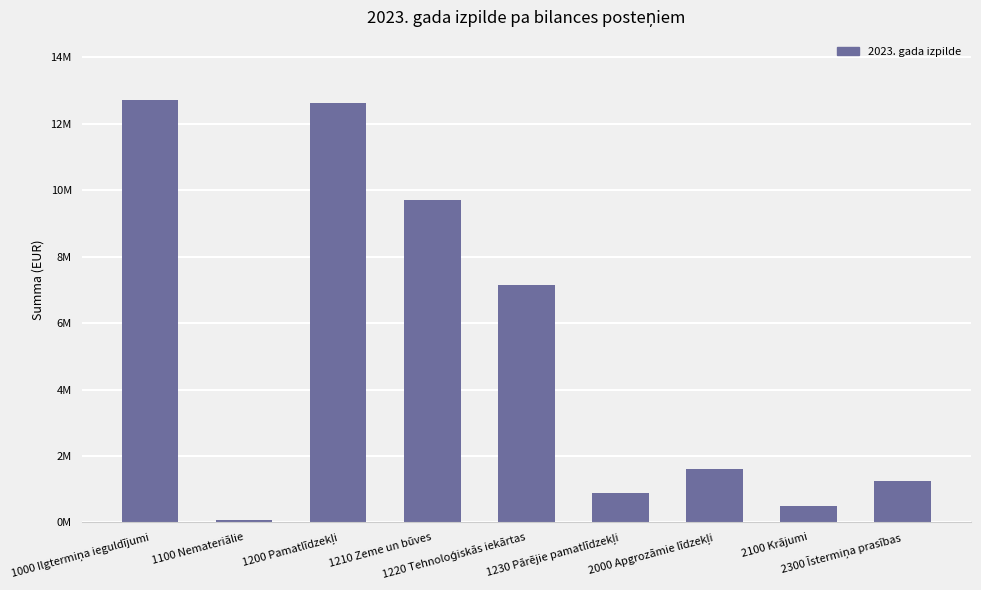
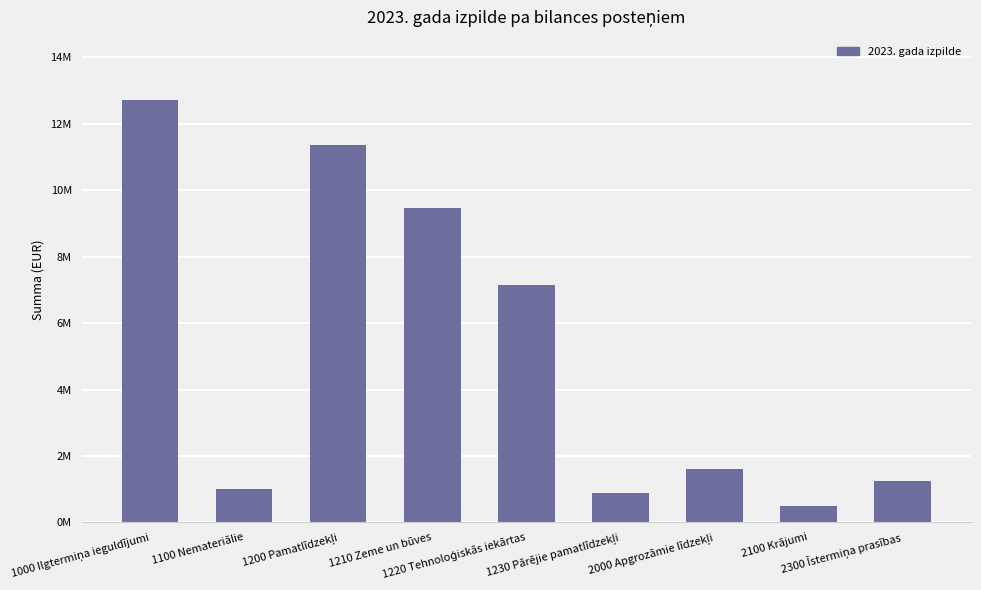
1100 Nemateriālie: 100000 -> 1000000
1200 Pamatlīdzekļi: 12600000 -> 11400000
1210 Zeme un būves: 9700000 -> 9500000
